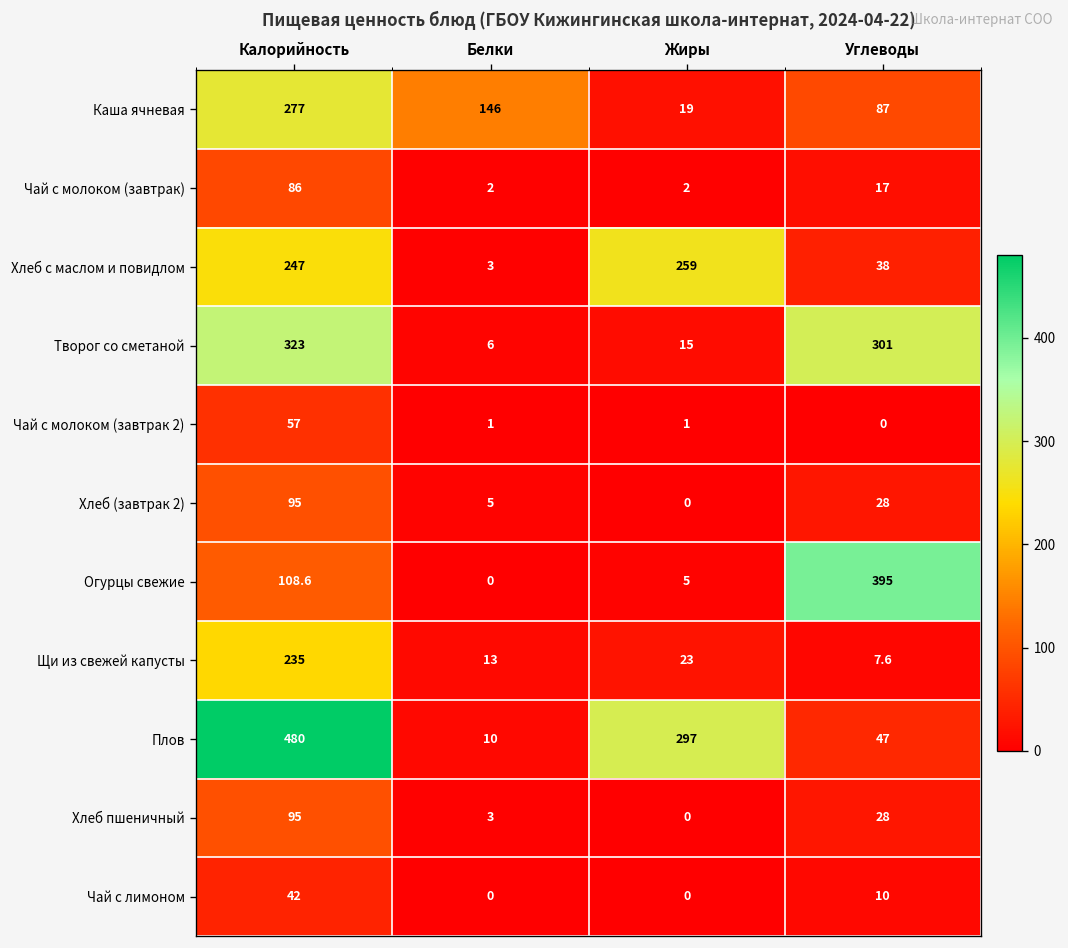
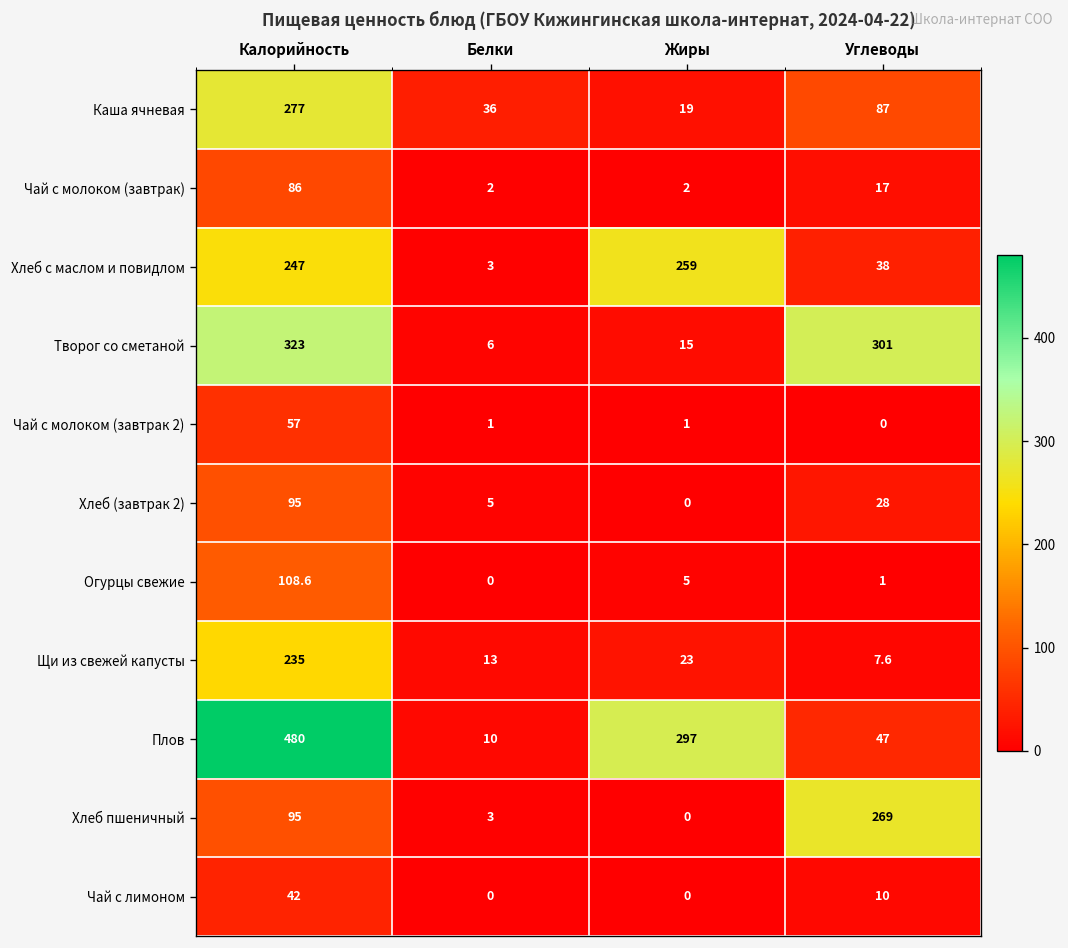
Каша ячневая, Белки: 146 -> 36
Огурцы свежие, Углеводы: 395 -> 1
Хлеб пшеничный, Углеводы: 28 -> 269
